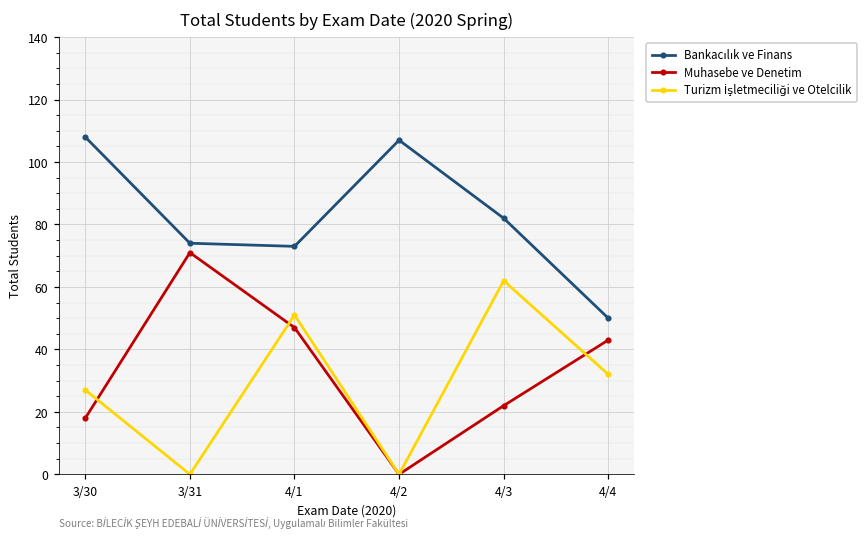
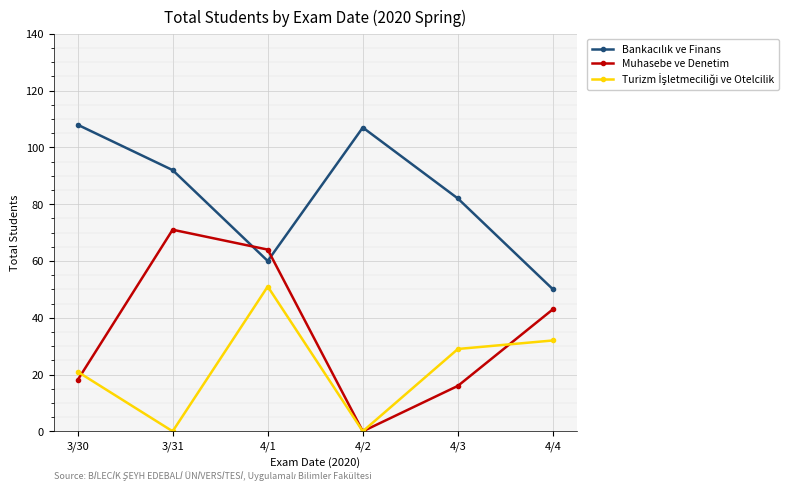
Turizm İşletmeciliği ve Otelcilik, 3/30: 27 -> 21
Bankacılık ve Finans, 3/31: 74 -> 92
Bankacılık ve Finans, 4/1: 73 -> 60
Muhasebe ve Denetim, 4/1: 47 -> 64
Muhasebe ve Denetim, 4/3: 22 -> 16
Turizm İşletmeciliği ve Otelcilik, 4/3: 62 -> 29
